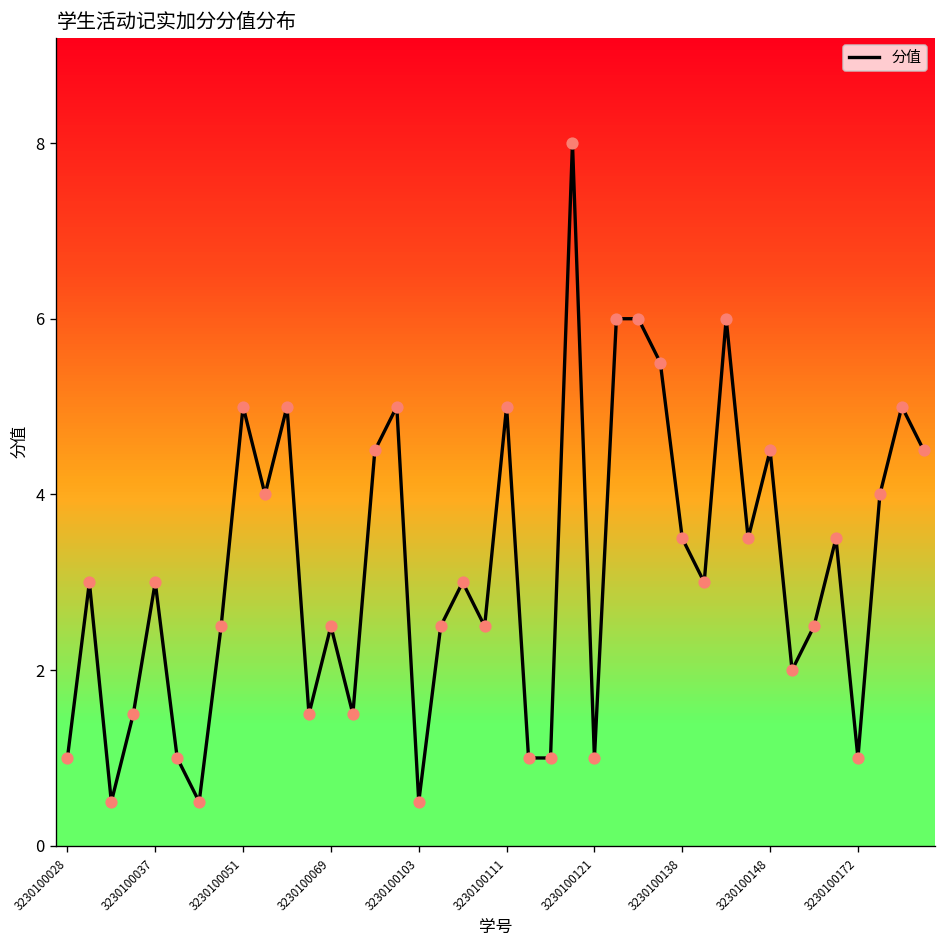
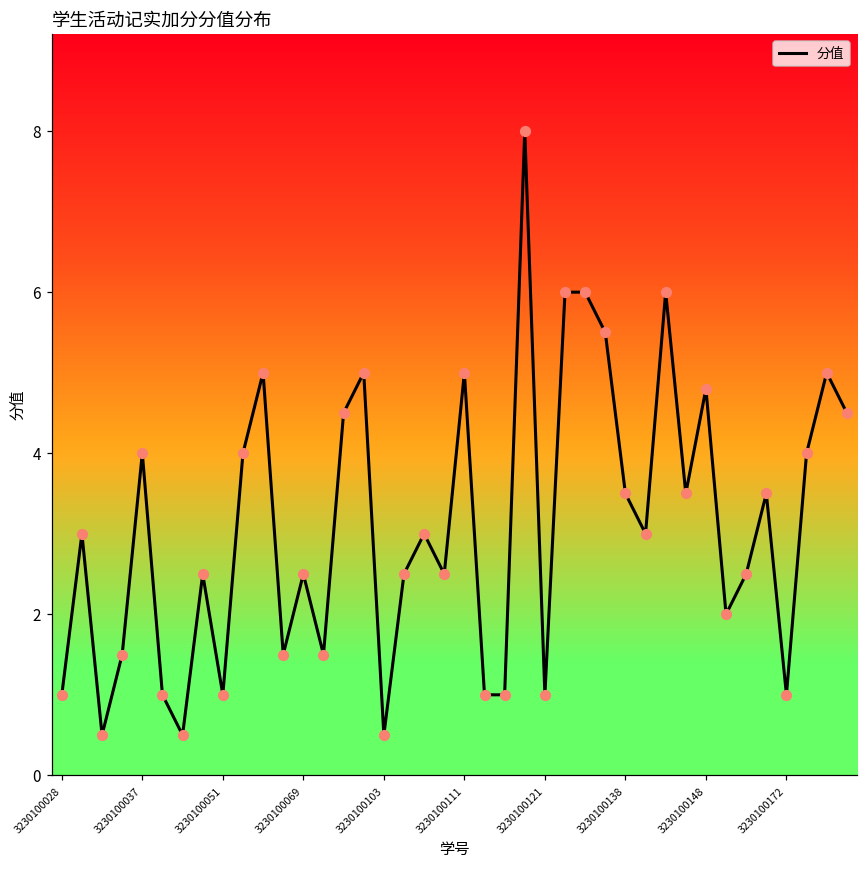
3230100037: 3 -> 4
3230100051: 5 -> 1
3230100148: 4.5 -> 4.8
